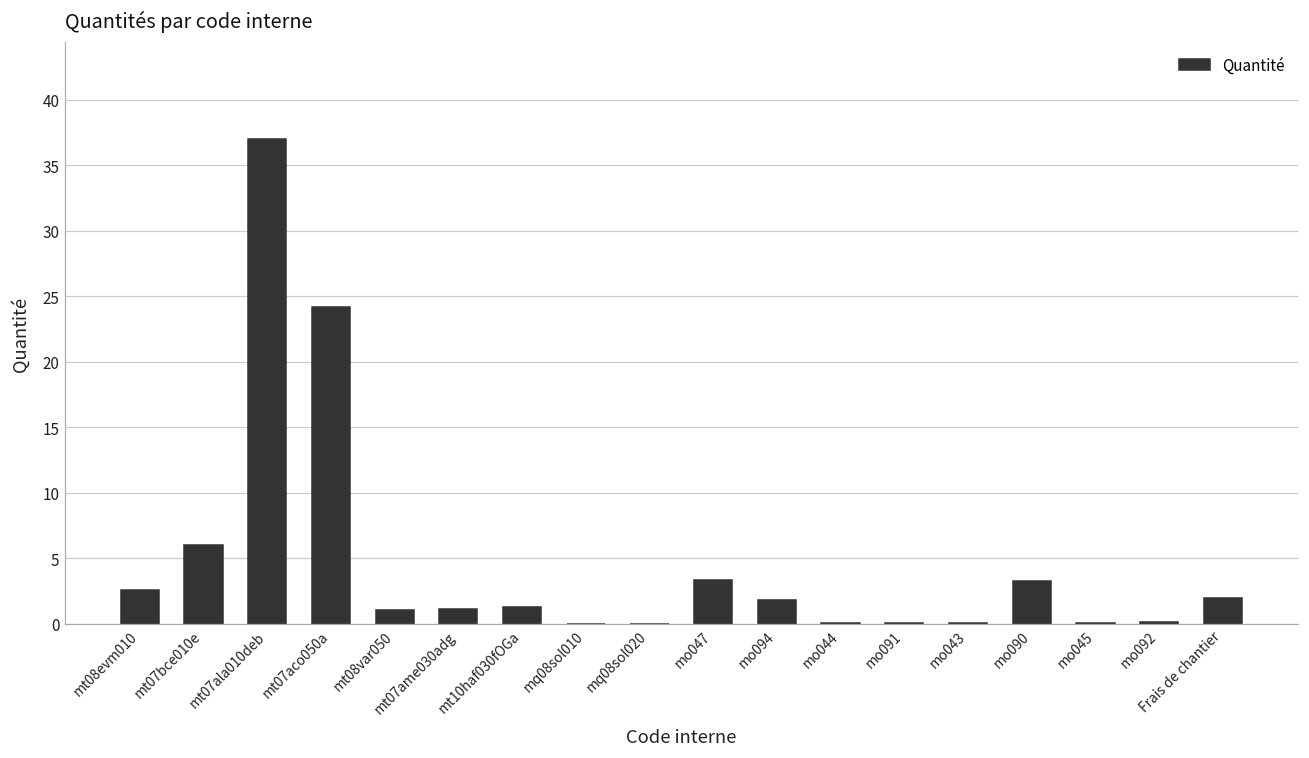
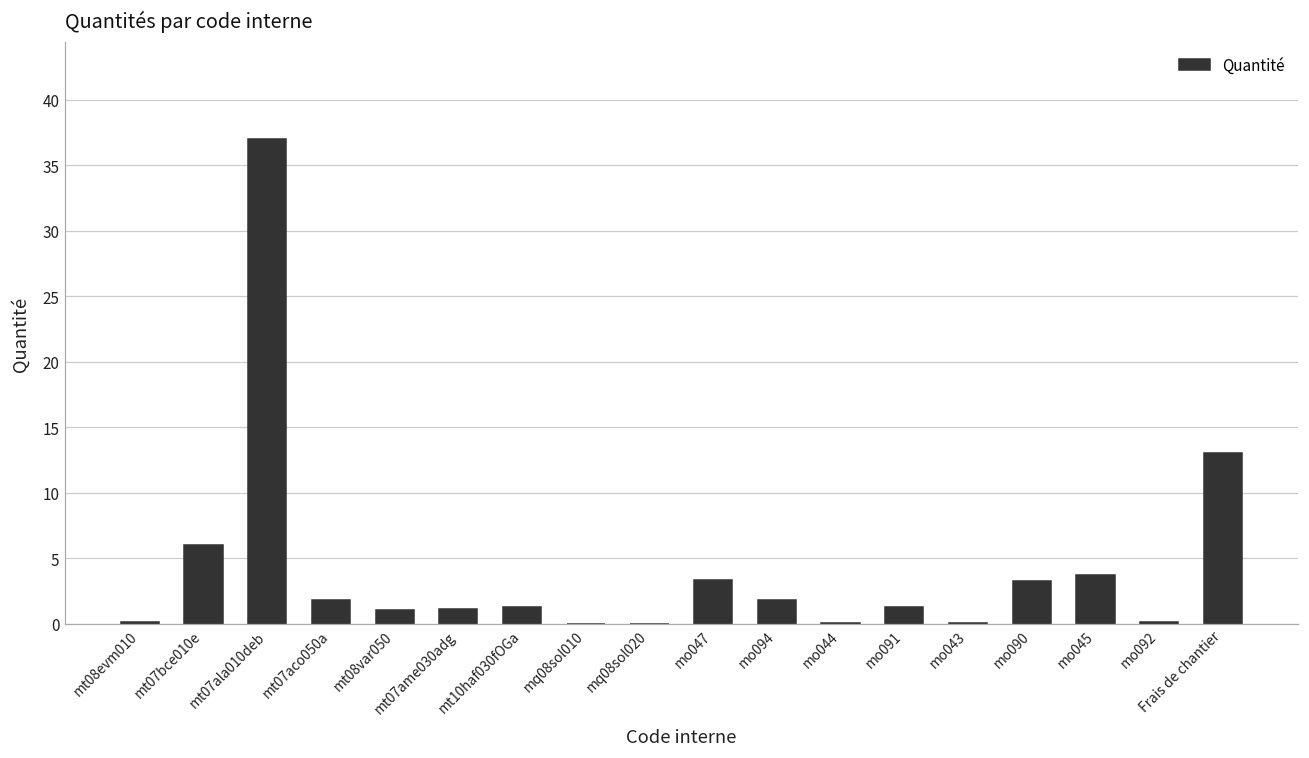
mt08evm010: 2.6 -> 0.1
mt07aco050a: 24.2 -> 1.8
mo091: 0.1 -> 1.3
mo045: 0.0 -> 3.7
Frais de chantier: 2 -> 13
